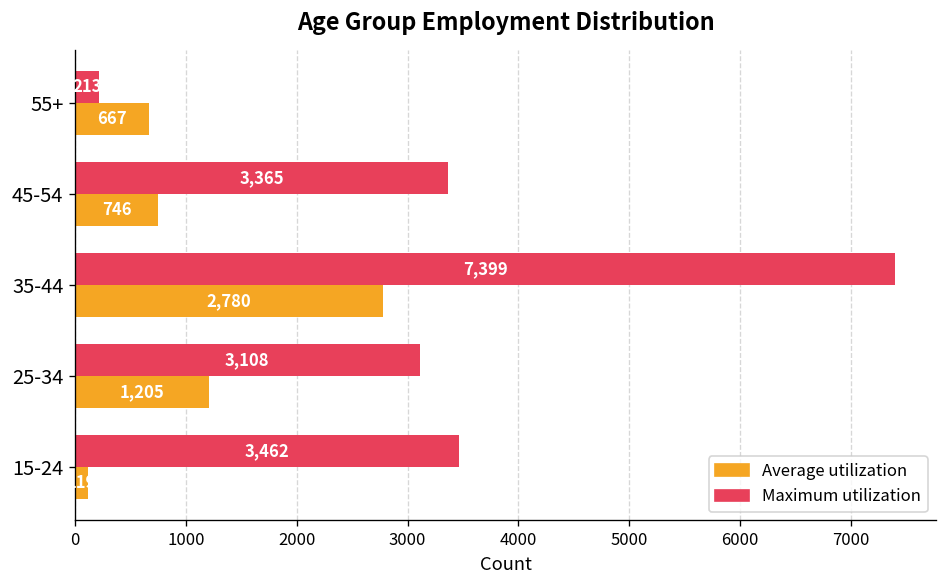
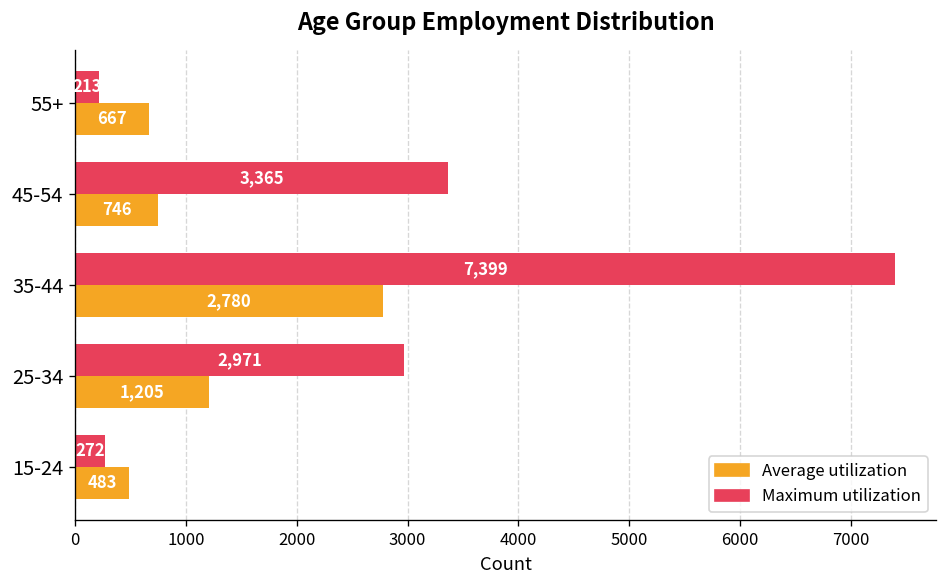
Maximum utilization, 25-34: 3,108 -> 2,971
Maximum utilization, 15-24: 3,462 -> 272
Average utilization, 15-24: 100 -> 500
